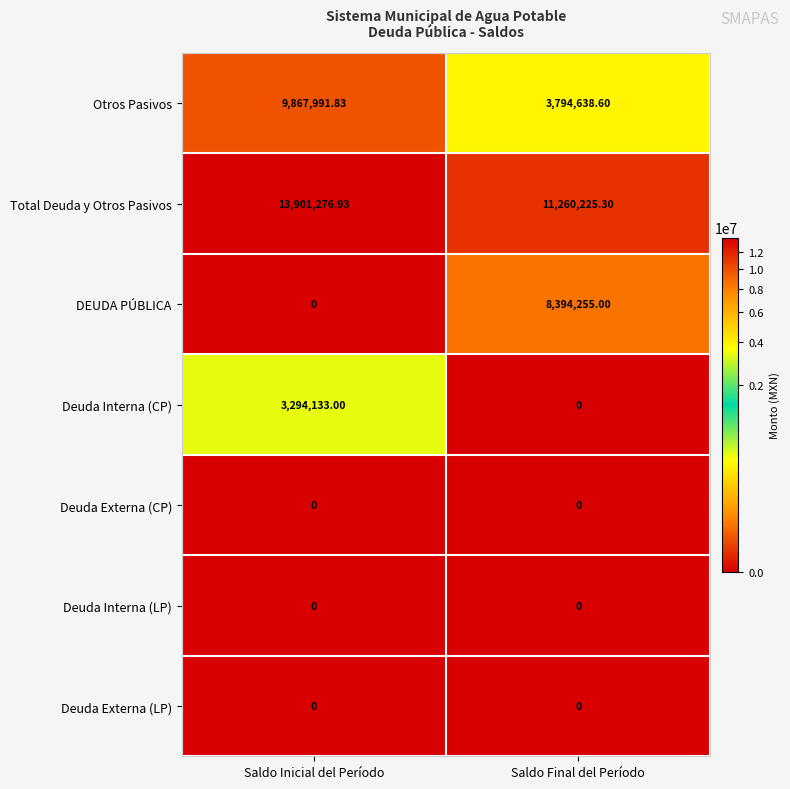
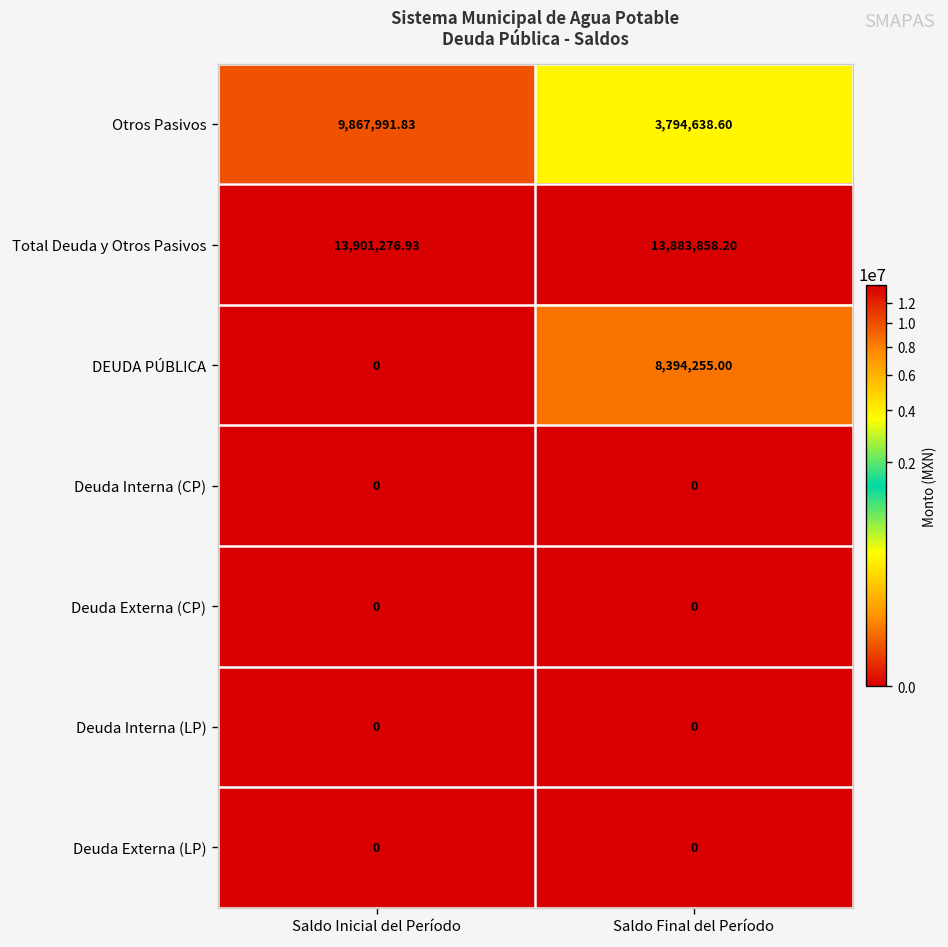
Total Deuda y Otros Pasivos, Saldo Final del Período: 11,260,225.30 -> 13,883,858.20
Deuda Interna (CP), Saldo Inicial del Período: 3,294,133.00 -> 0
